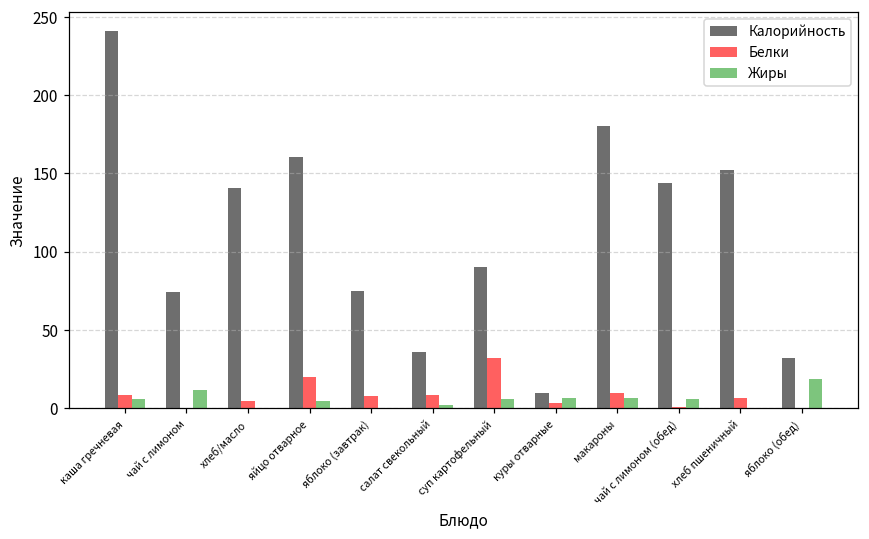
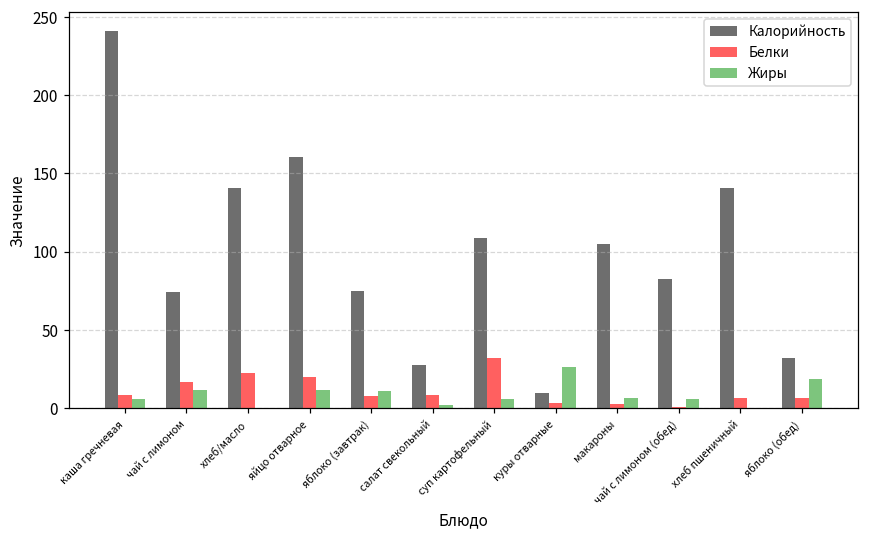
Белки, чай с лимоном: 0 -> 17
Белки, хлеб/масло: 5 -> 23
Жиры, яйцо отварное: 5 -> 12
Жиры, яблоко (завтрак): 0 -> 11
Калорийность, салат свекольный: 36 -> 28
Калорийность, суп картофельный: 91 -> 109
Жиры, куры отварные: 7 -> 26
Калорийность, макароны: 180 -> 105
Белки, макароны: 10 -> 3
Калорийность, чай с лимоном (обед): 144 -> 83
Калорийность, хлеб пшеничный: 152 -> 141
Белки, яблоко (обед): 0 -> 6
